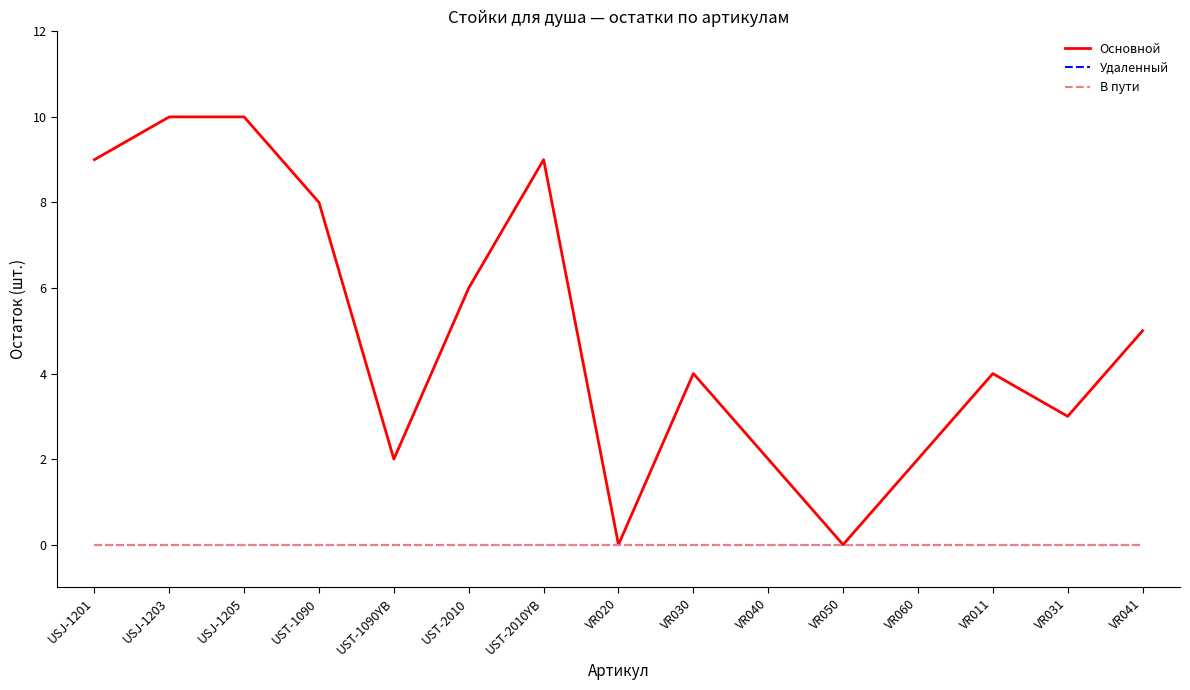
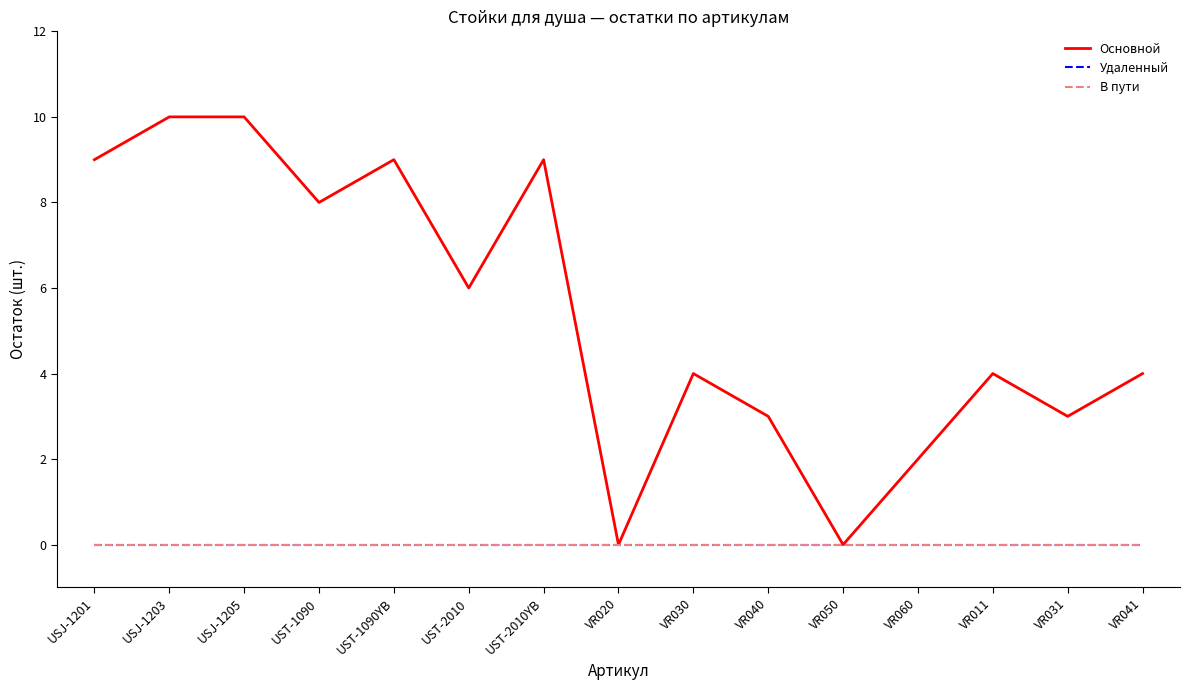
Основной, UST-1090YB: 2 -> 9
Основной, VR040: 2 -> 3
Основной, VR041: 5 -> 4
